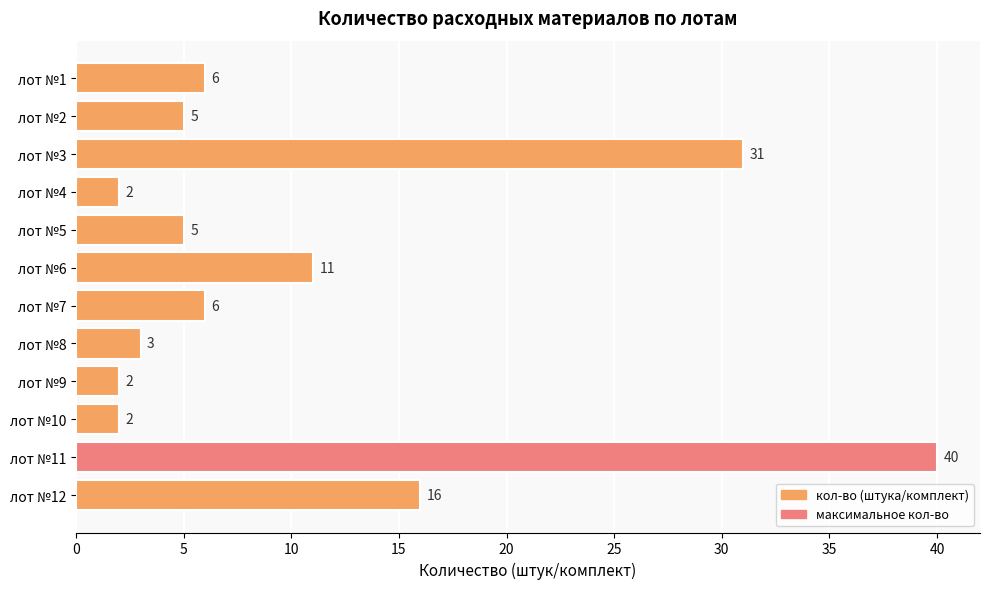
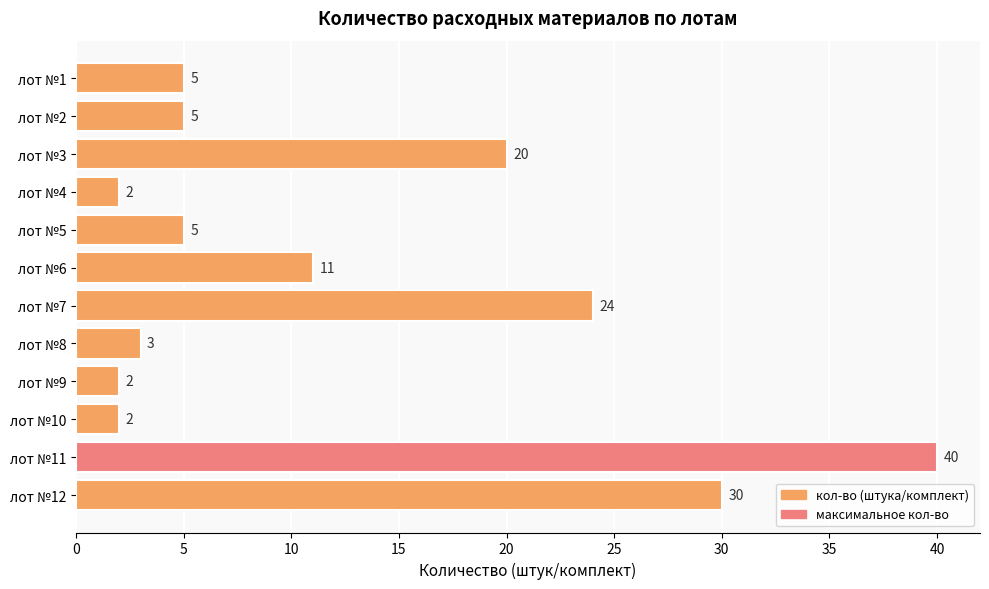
лот №1: 6 -> 5
лот №3: 31 -> 20
лот №7: 6 -> 24
лот №12: 16 -> 30
